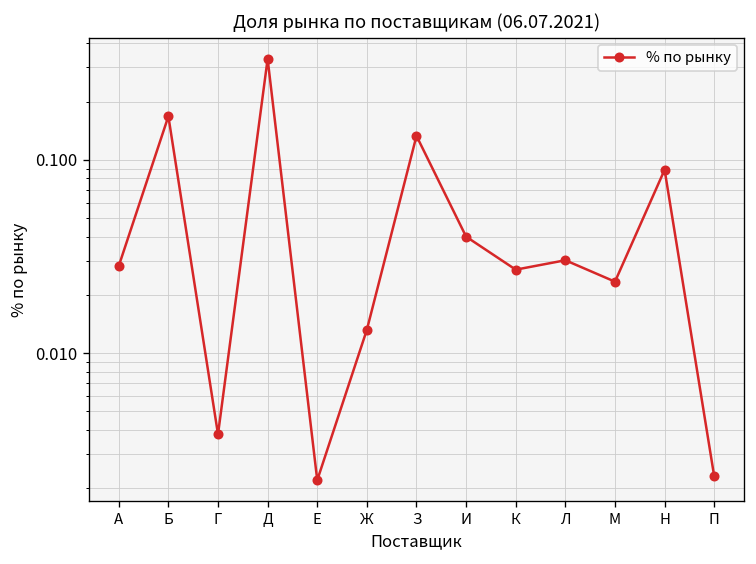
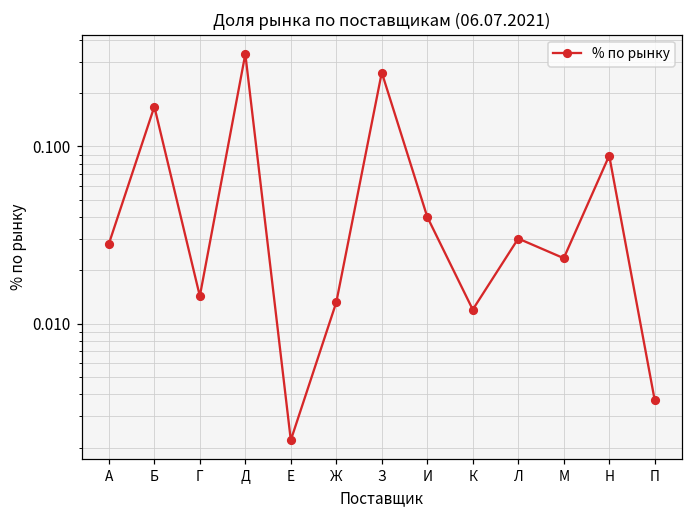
Г: 0.0038 -> 0.014
З: 0.13 -> 0.26
К: 0.027 -> 0.012
П: 0.0023 -> 0.0037
